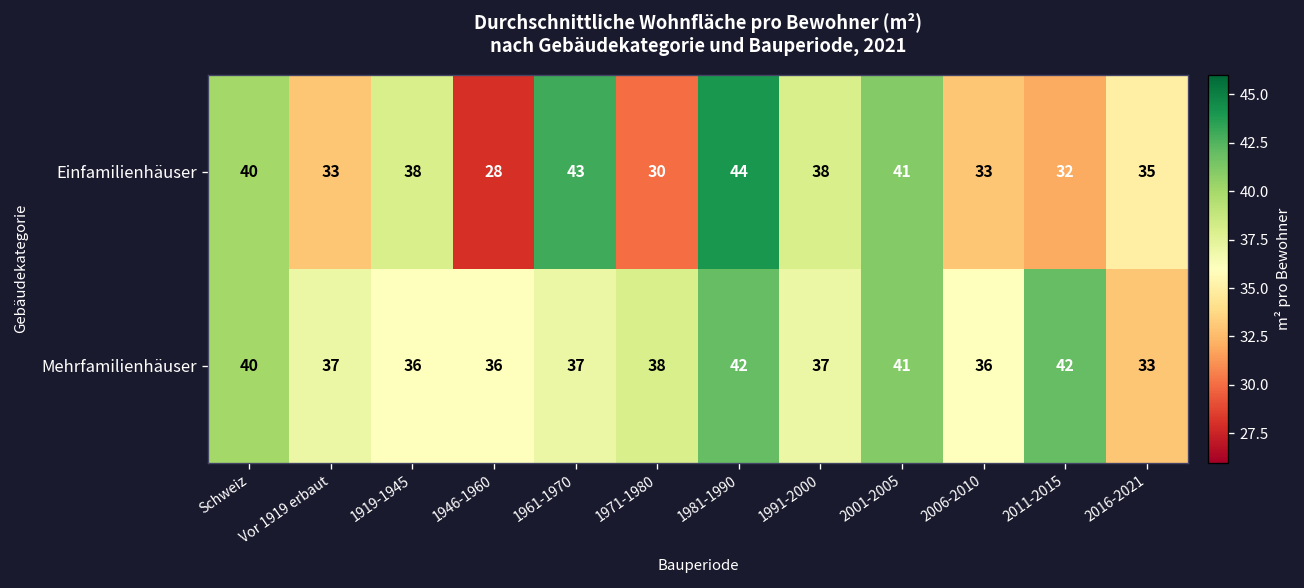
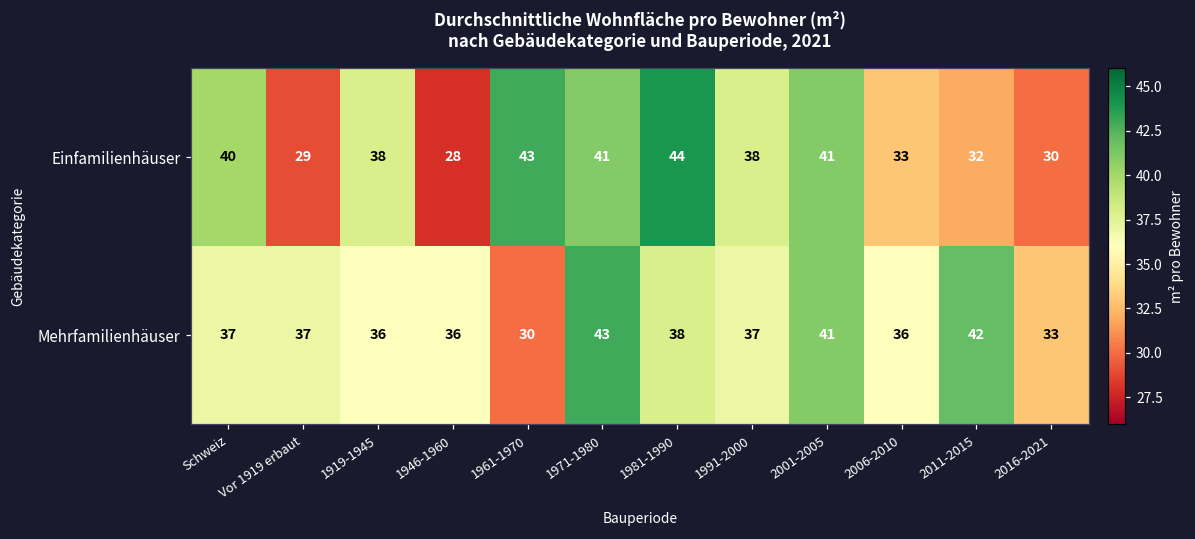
Einfamilienhäuser, Vor 1919 erbaut: 33 -> 29
Einfamilienhäuser, 1971-1980: 30 -> 41
Einfamilienhäuser, 2016-2021: 35 -> 30
Mehrfamilienhäuser, Schweiz: 40 -> 37
Mehrfamilienhäuser, 1961-1970: 37 -> 30
Mehrfamilienhäuser, 1971-1980: 38 -> 43
Mehrfamilienhäuser, 1981-1990: 42 -> 38
